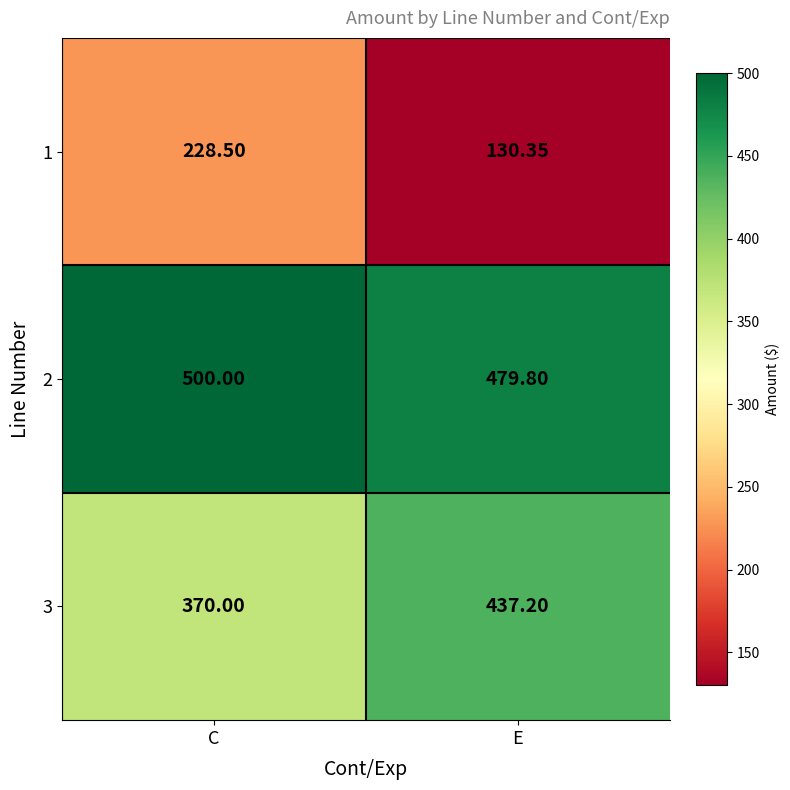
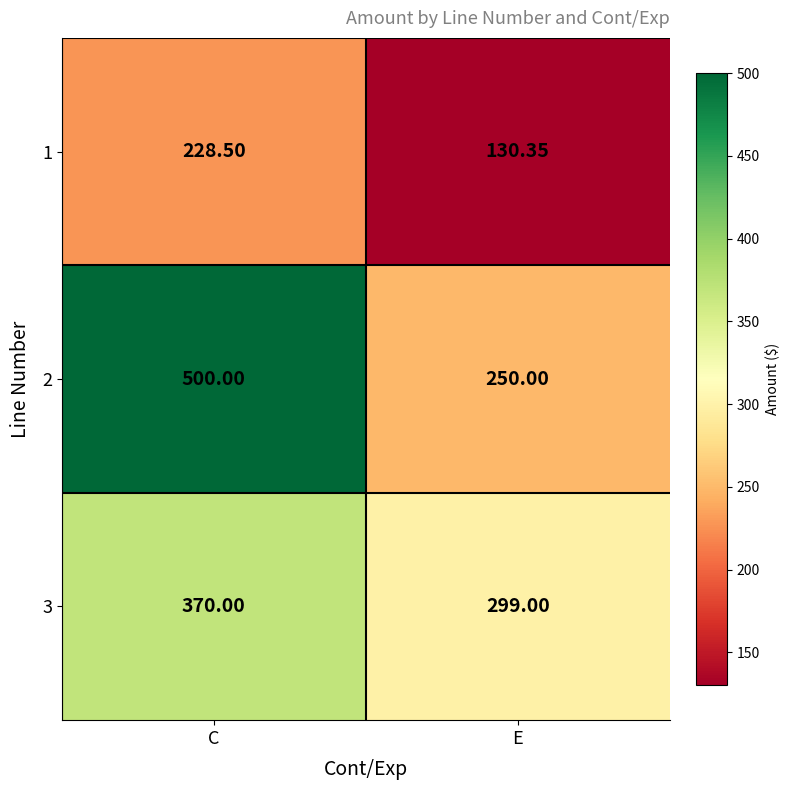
2, E: 479.80 -> 250.00
3, E: 437.20 -> 299.00
